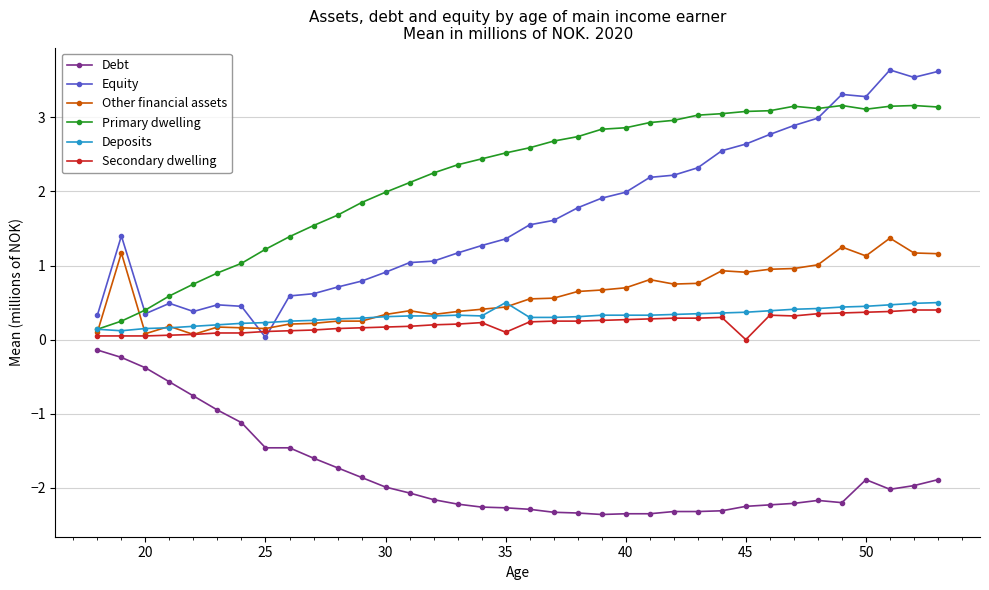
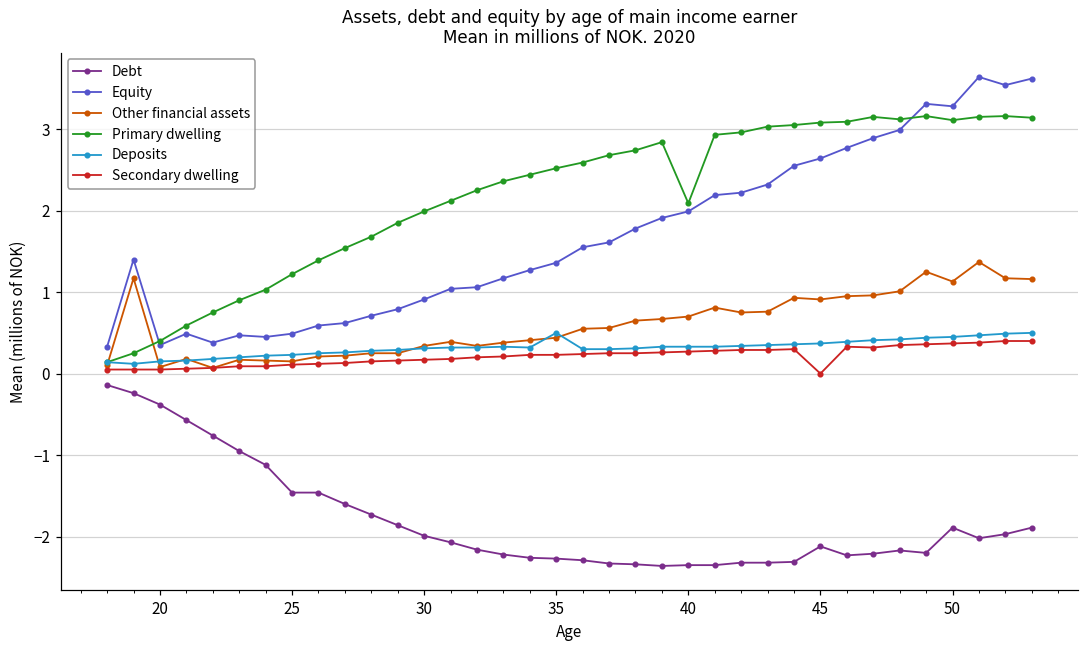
Equity, 25: 0.0 -> 0.5
Secondary dwelling, 35: 0.1 -> 0.2
Primary dwelling, 40: 2.9 -> 2.1
Debt, 45: -2.3 -> -2.1
